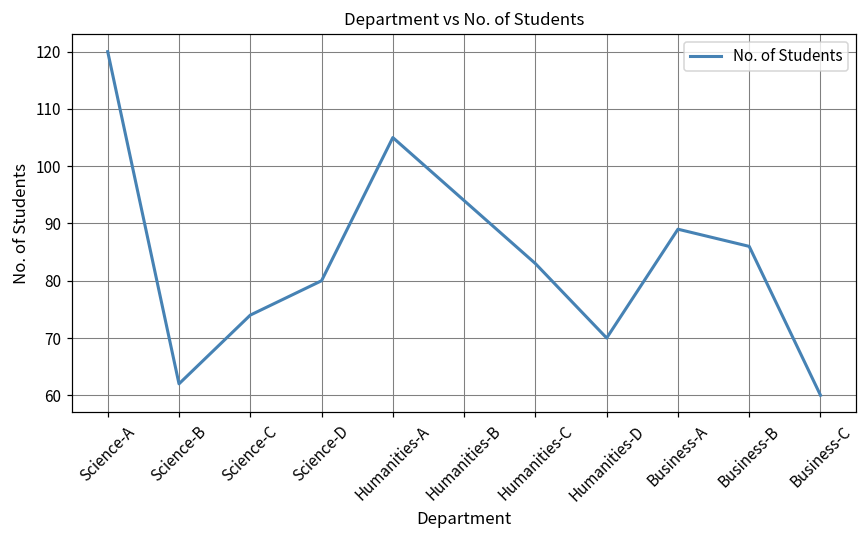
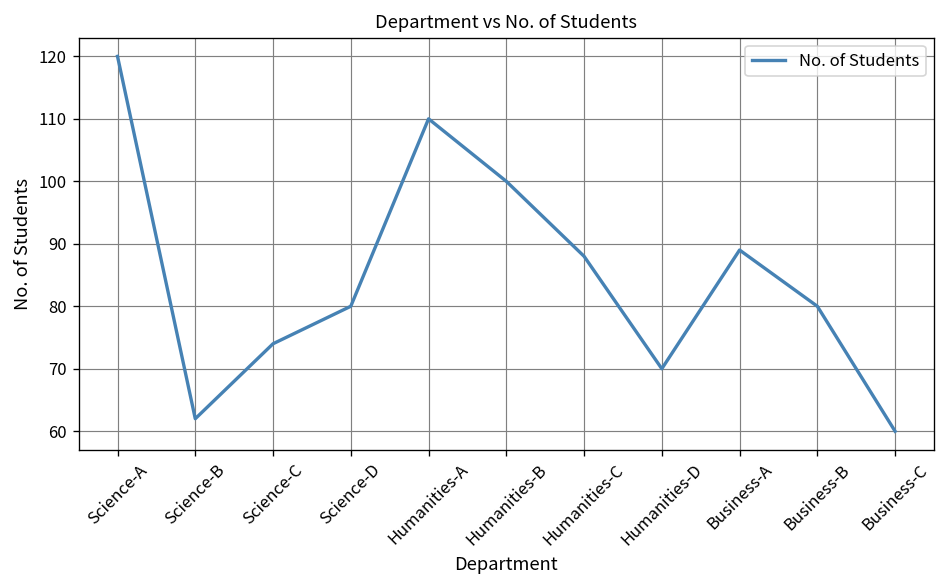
Humanities-A: 105 -> 110
Humanities-B: 94 -> 100
Humanities-C: 83 -> 88
Business-B: 86 -> 80
